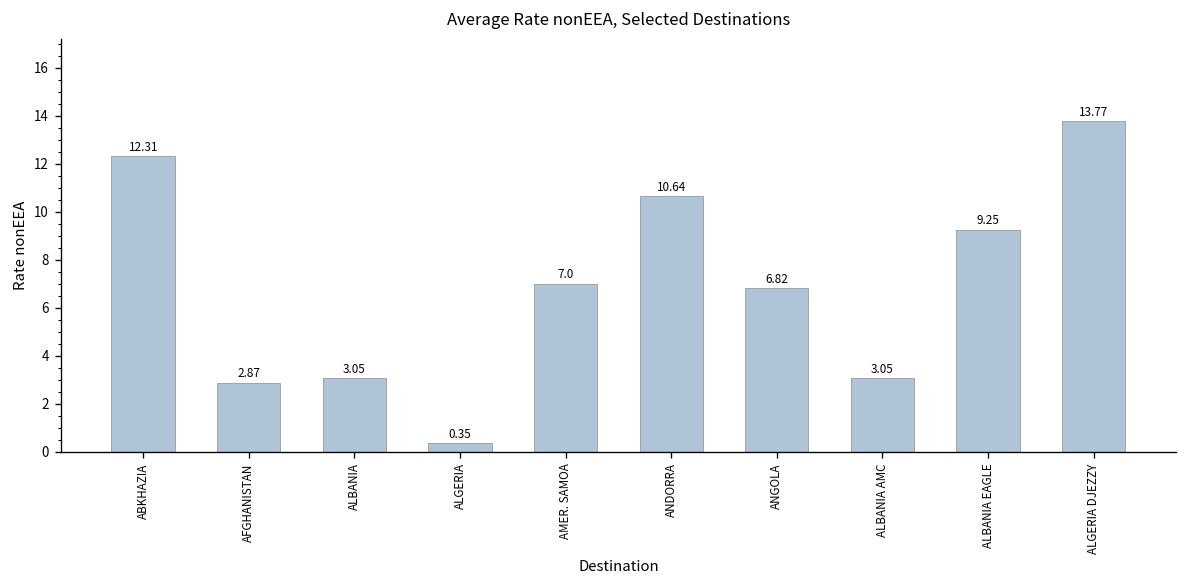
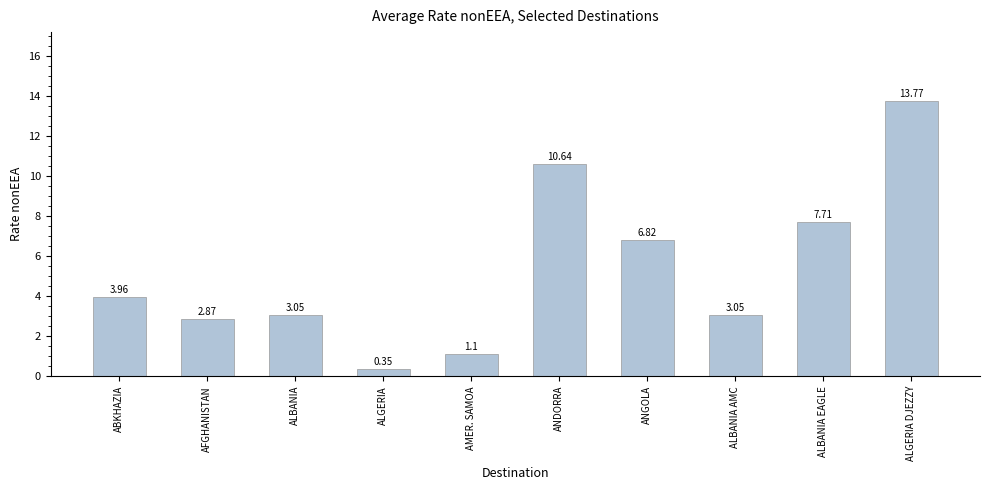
ABKHAZIA: 12.31 -> 3.96
AMER. SAMOA: 7.0 -> 1.1
ALBANIA EAGLE: 9.25 -> 7.71
